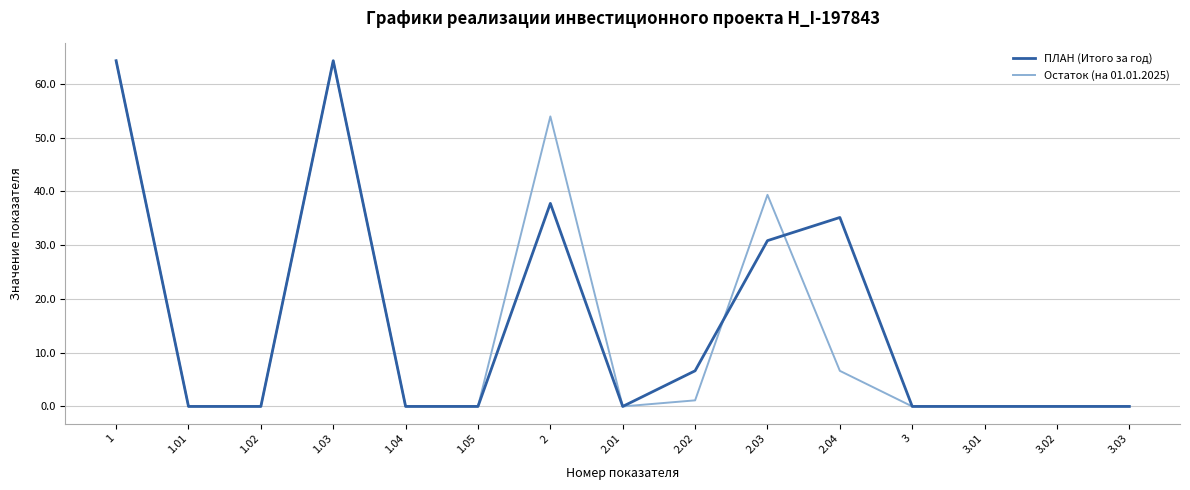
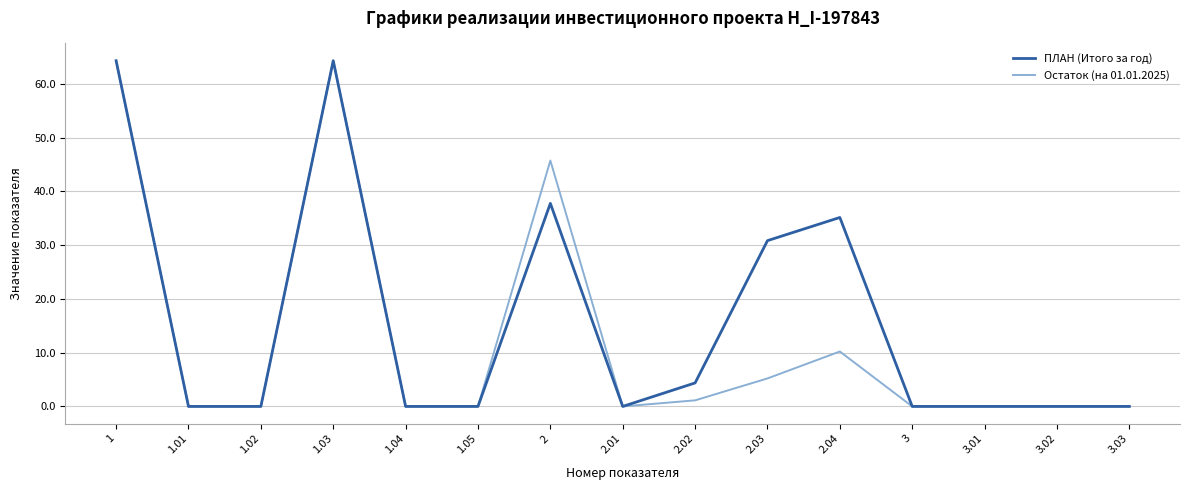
Остаток (на 01.01.2025), 2: 54 -> 46
ПЛАН (Итого за год), 2.02: 7 -> 4
Остаток (на 01.01.2025), 2.03: 39 -> 5
Остаток (на 01.01.2025), 2.04: 7 -> 10
